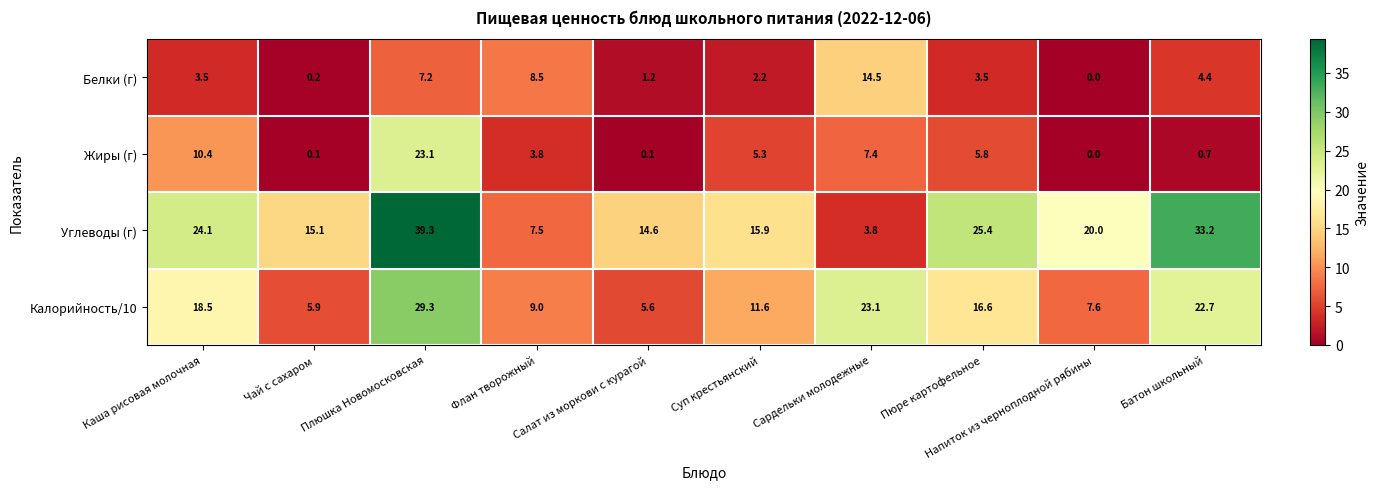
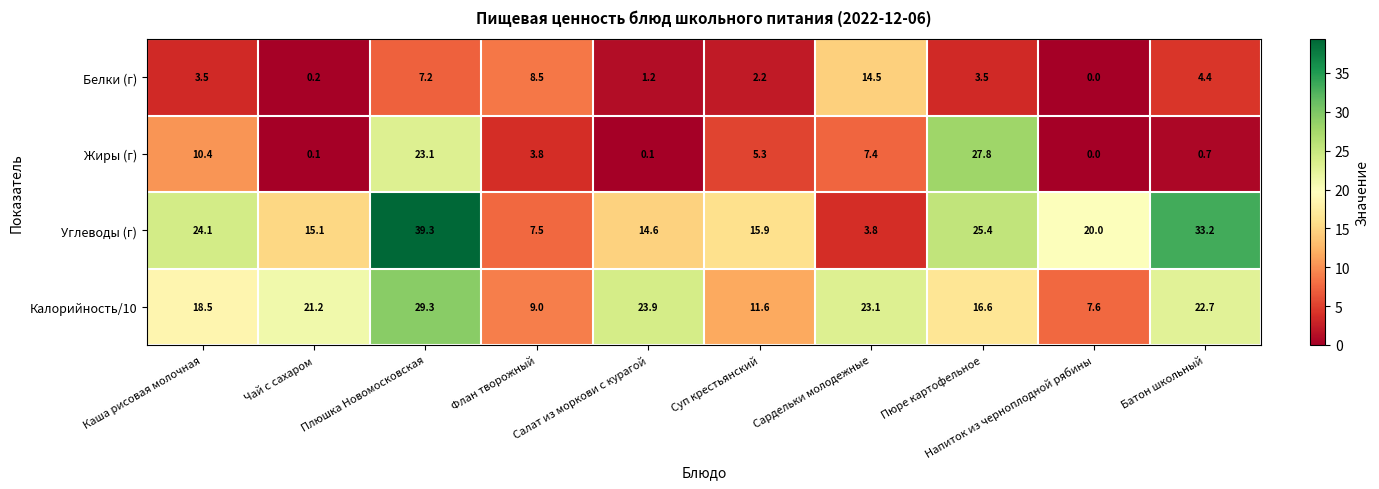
Жиры (г), Пюре картофельное: 5.8 -> 27.8
Калорийность/10, Чай с сахаром: 5.9 -> 21.2
Калорийность/10, Салат из моркови с курагой: 5.6 -> 23.9
